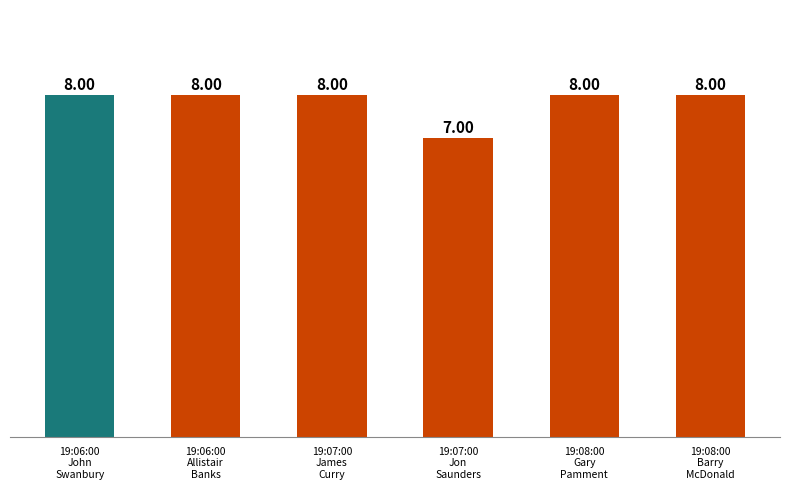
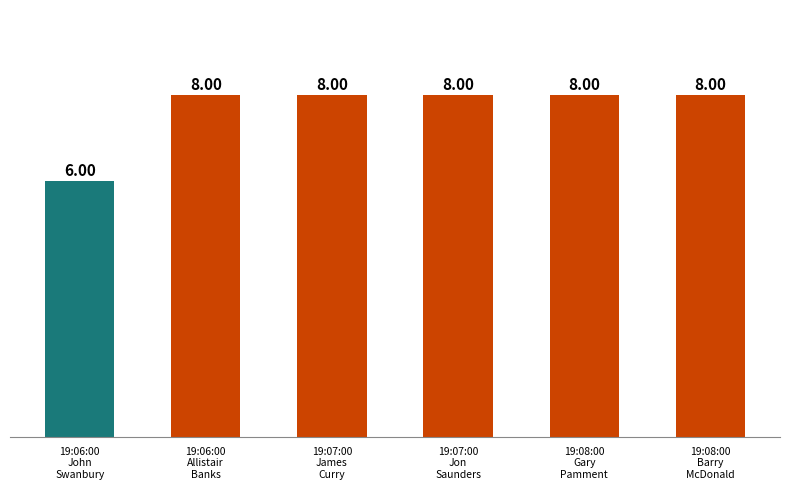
19:06:00 John Swanbury: 8.00 -> 6.00
19:07:00 Jon Saunders: 7.00 -> 8.00
